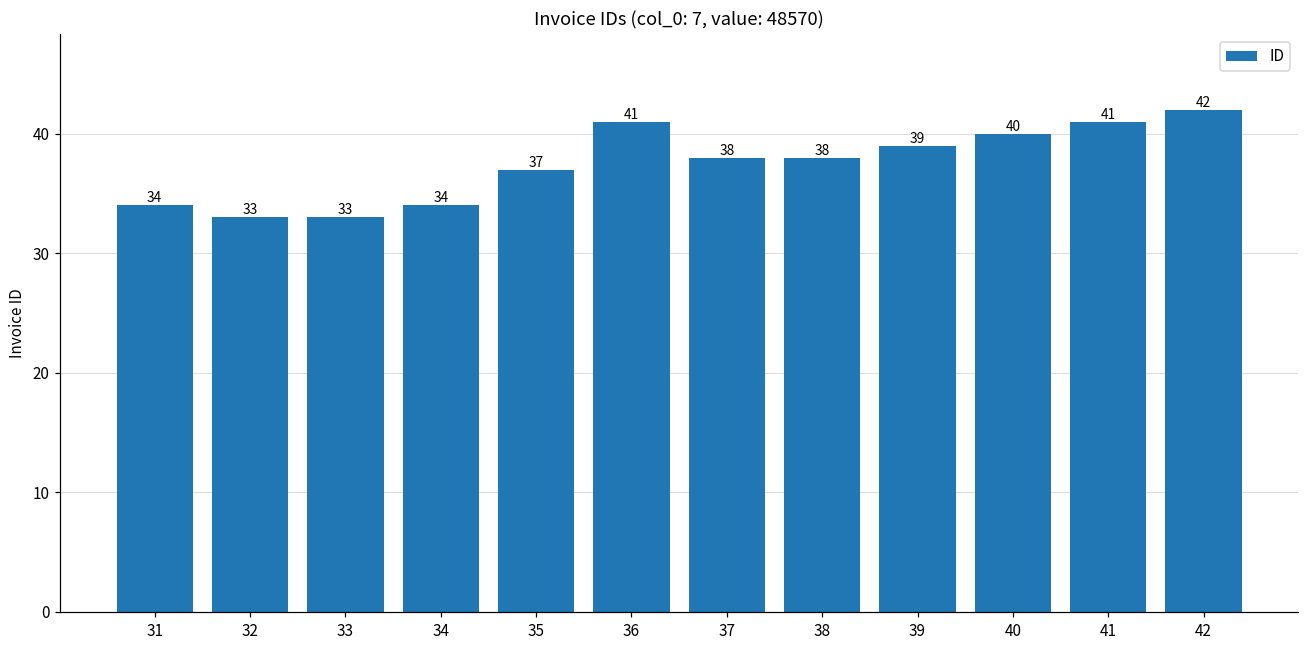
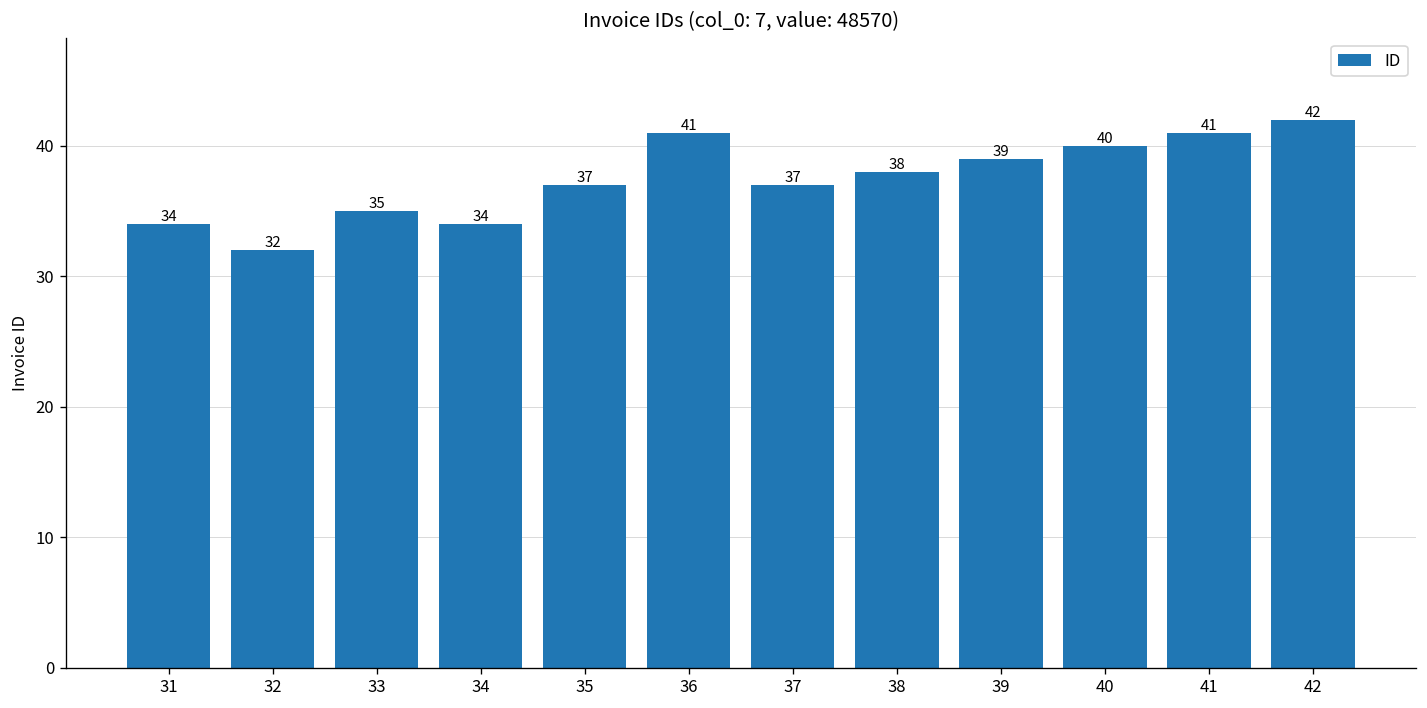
32: 33 -> 32
33: 33 -> 35
37: 38 -> 37
